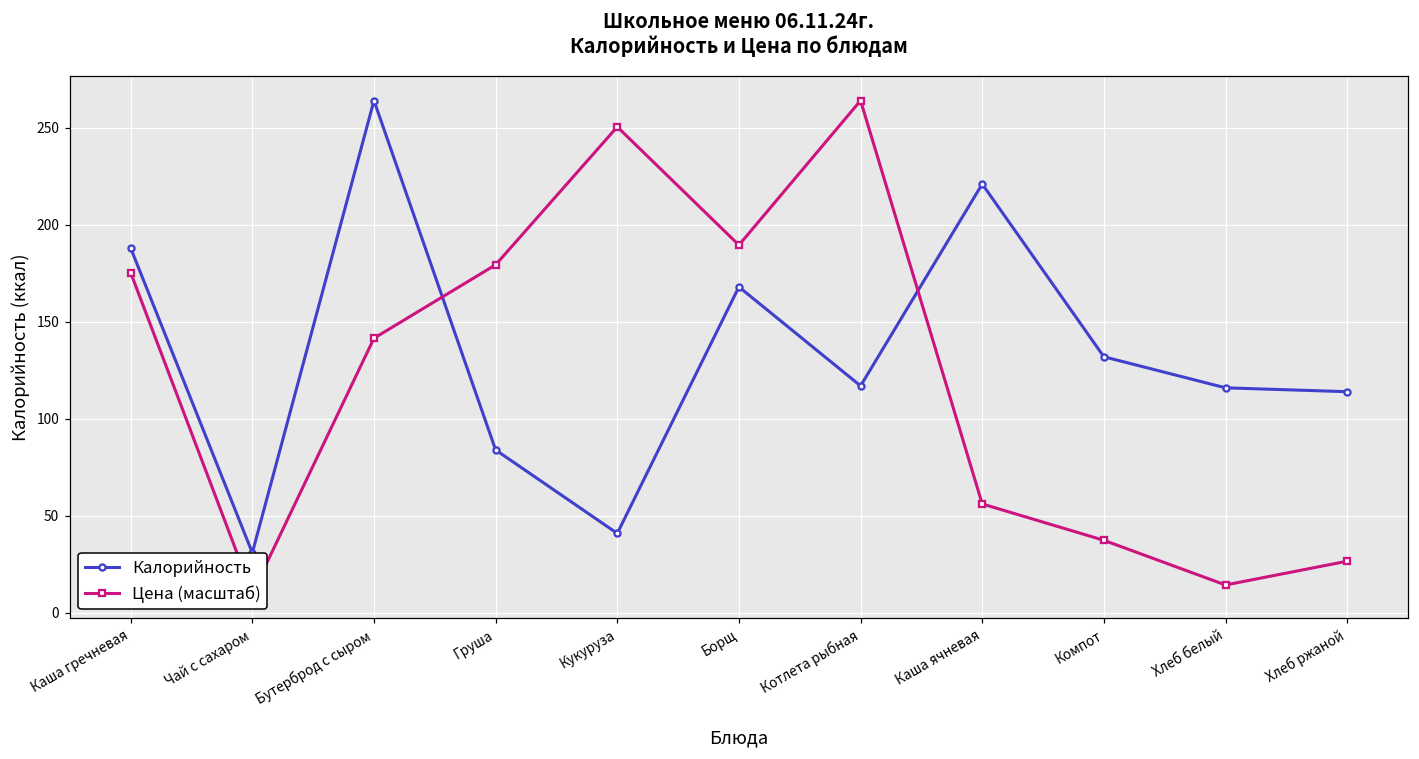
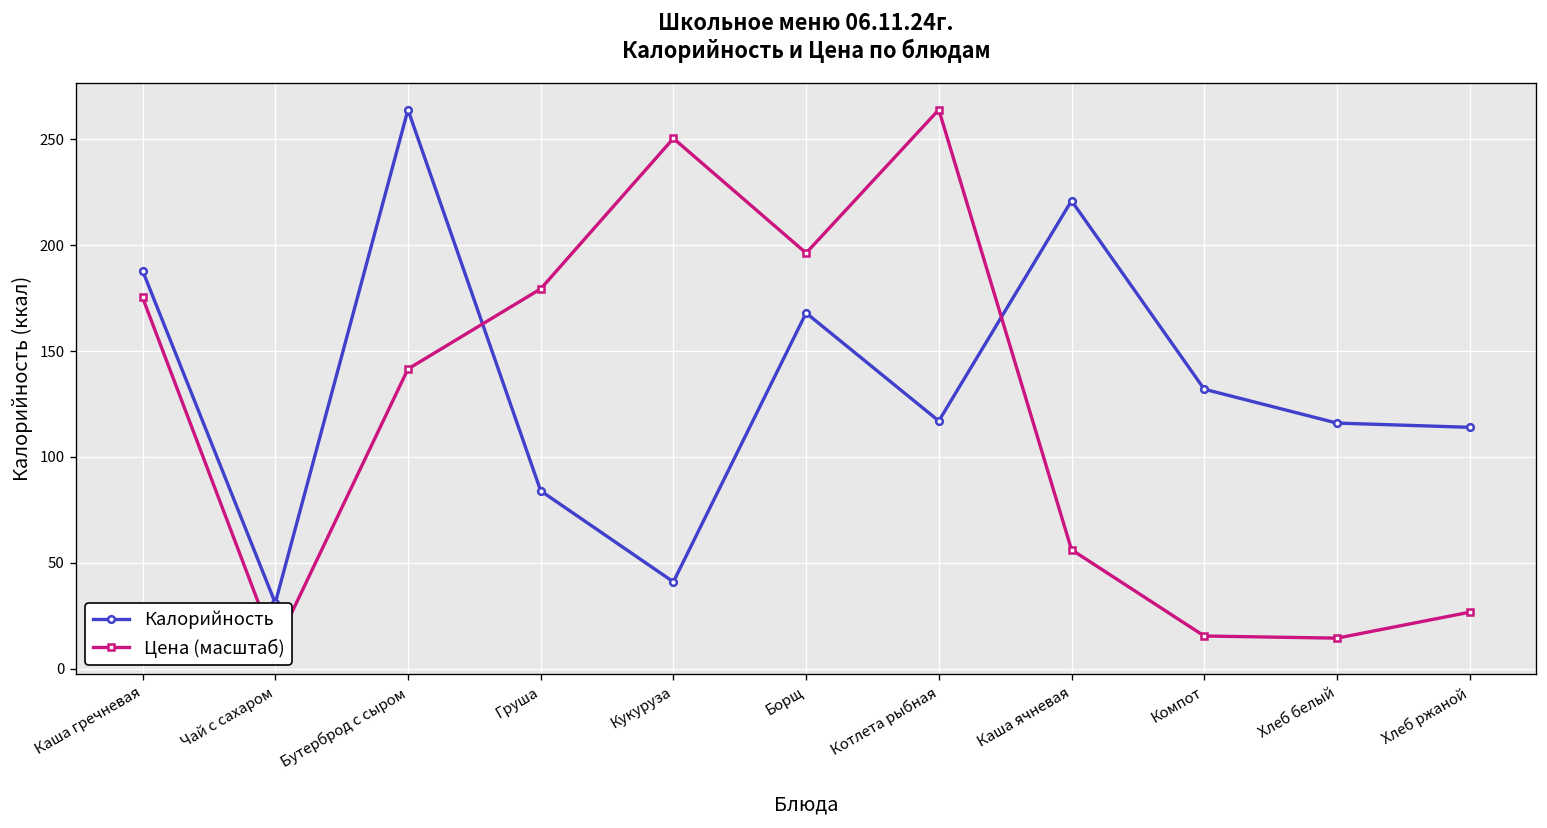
Цена (масштаб), Борщ: 190 -> 196
Цена (масштаб), Компот: 37 -> 15
